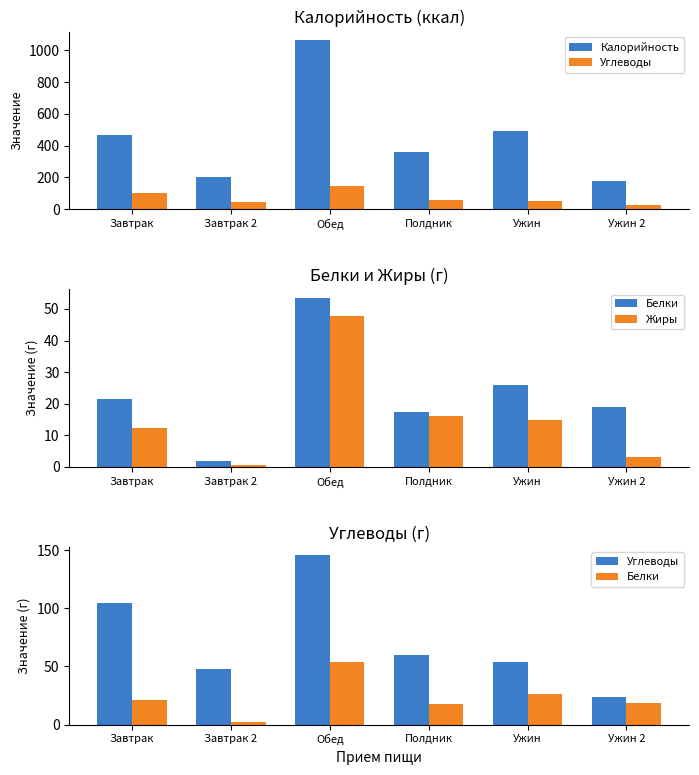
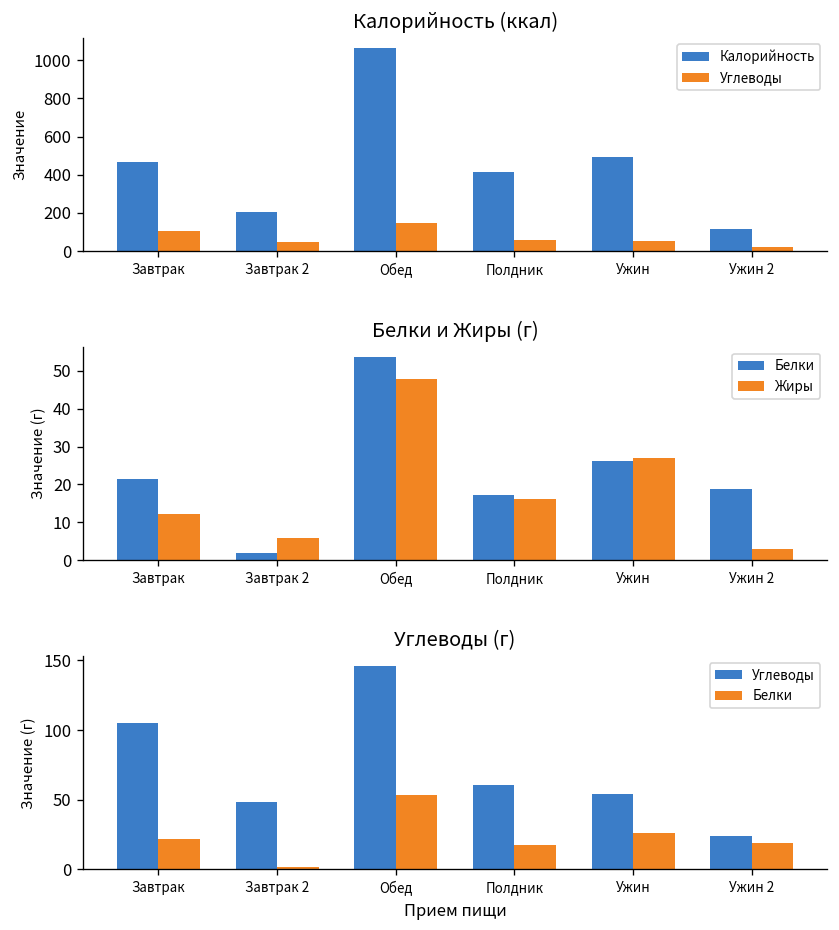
Калорийность (ккал), Калорийность, Полдник: 360 -> 420
Калорийность (ккал), Калорийность, Ужин 2: 180 -> 110
Белки и Жиры (г), Жиры, Завтрак 2: 1 -> 6
Белки и Жиры (г), Жиры, Ужин: 15 -> 27
